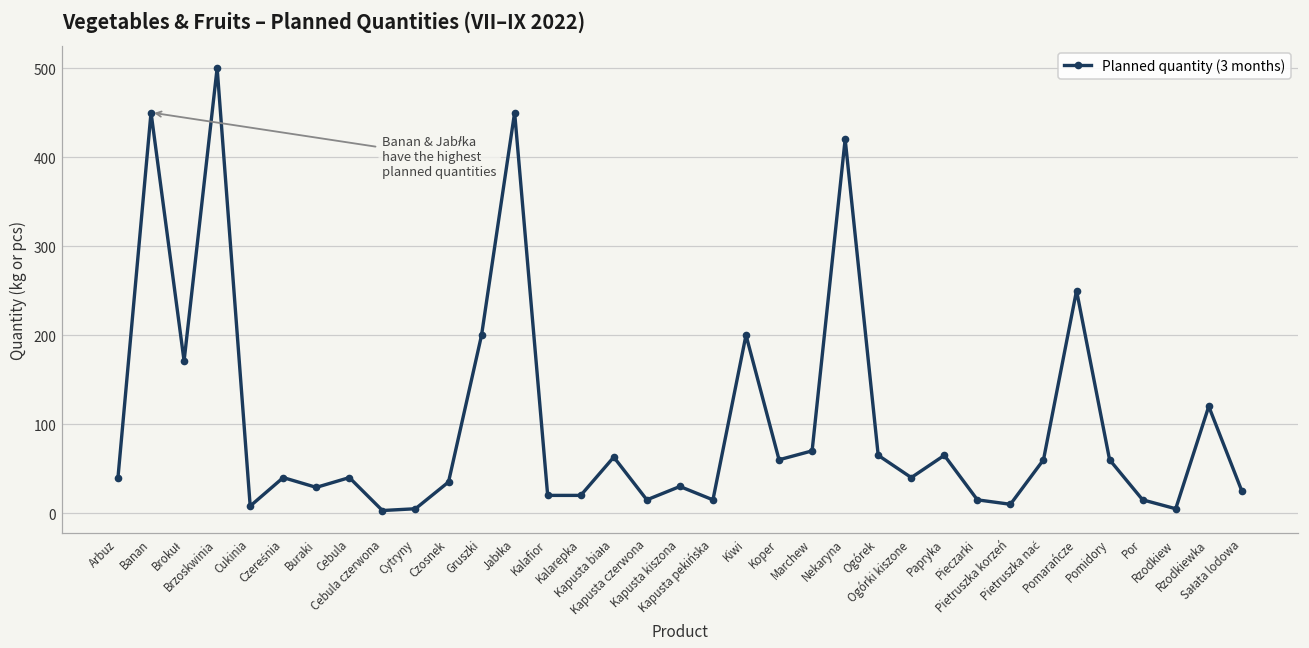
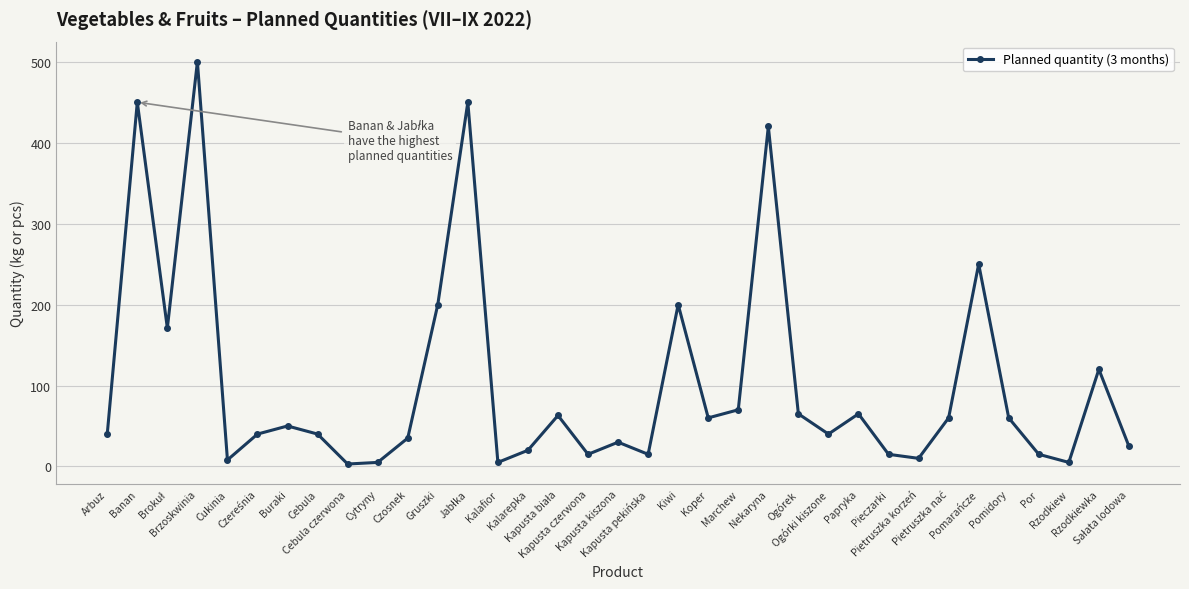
Buraki: 30 -> 50
Kalafior: 20 -> 10
